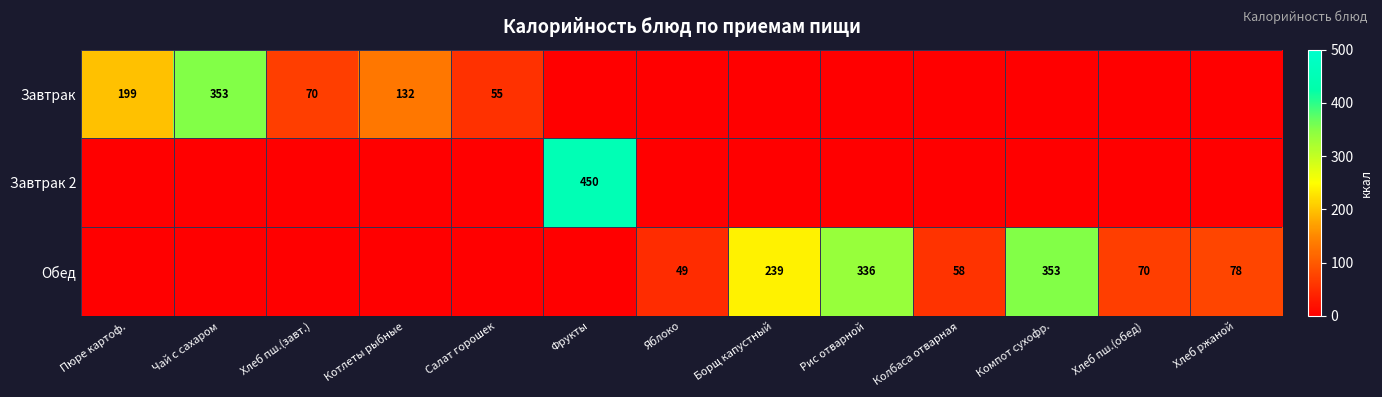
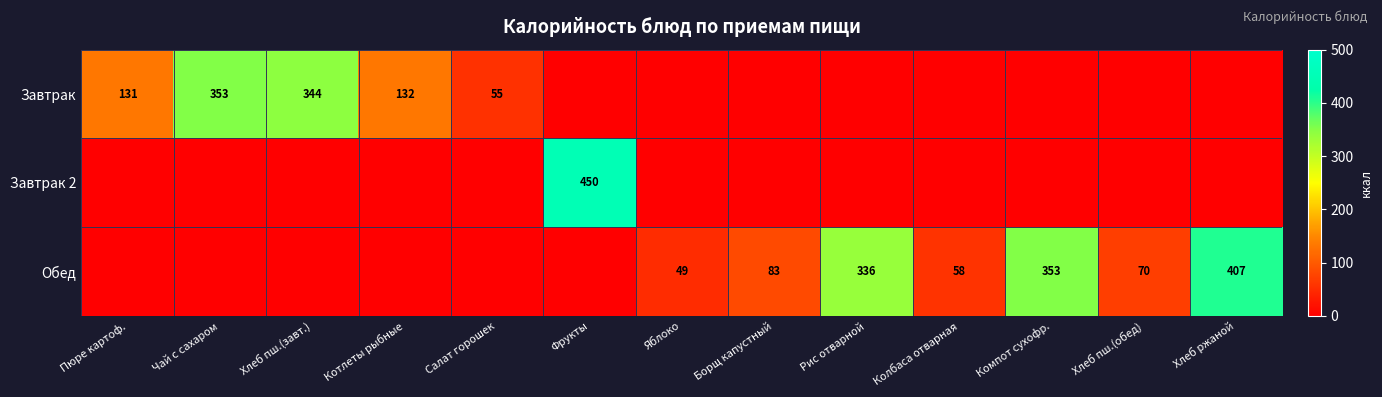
Завтрак, Пюре картоф.: 199 -> 131
Завтрак, Хлеб пш.(завт.): 70 -> 344
Обед, Борщ капустный: 239 -> 83
Обед, Хлеб ржаной: 78 -> 407
